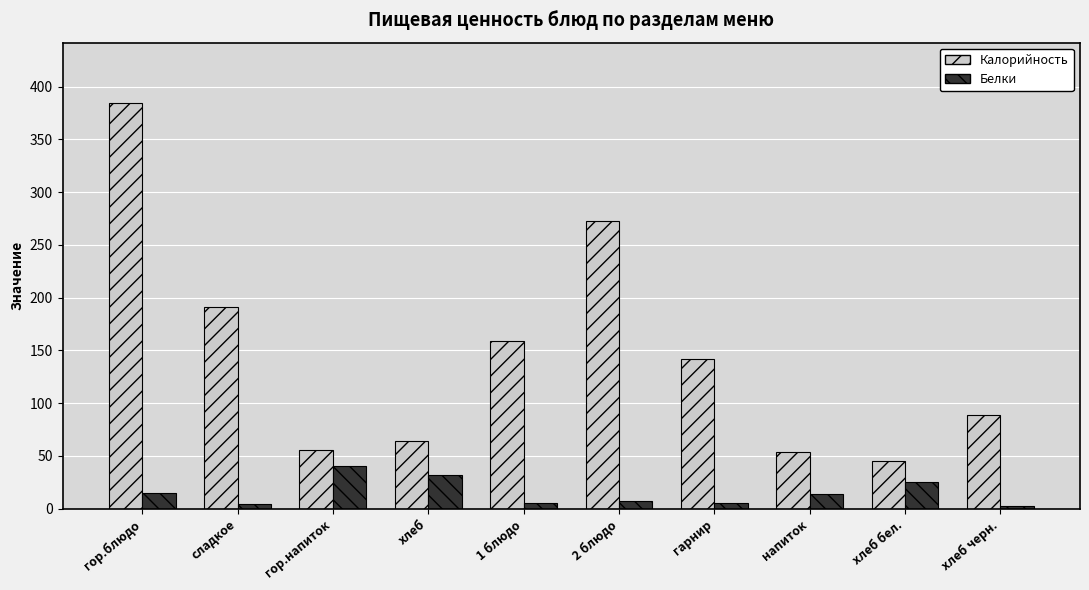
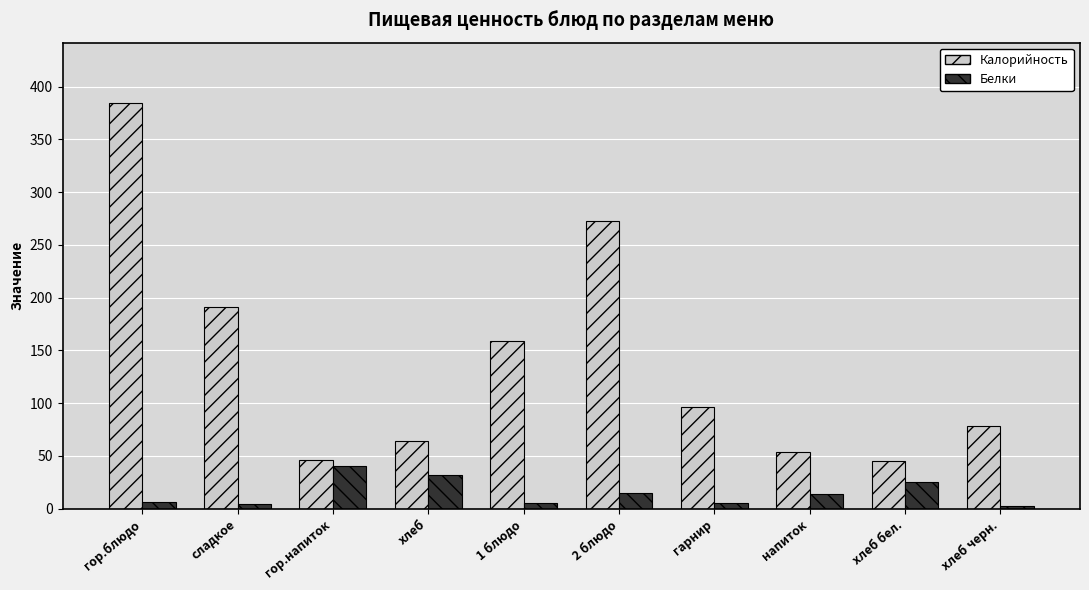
Белки, гор.блюдо: 15 -> 6
Калорийность, гор.напиток: 56 -> 46
Белки, 2 блюдо: 7 -> 15
Калорийность, гарнир: 142 -> 96
Калорийность, хлеб черн.: 89 -> 78
